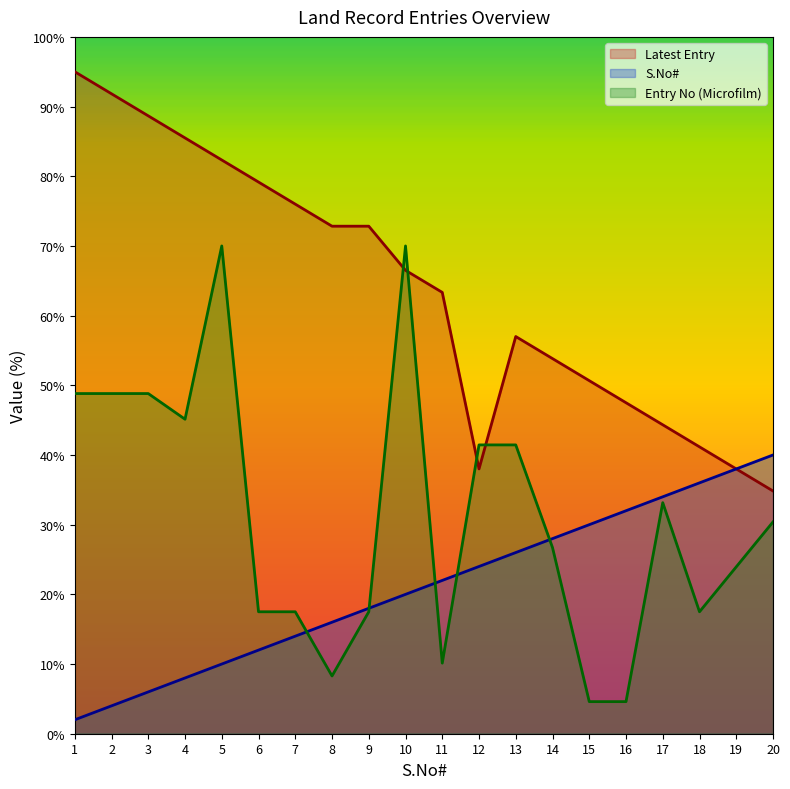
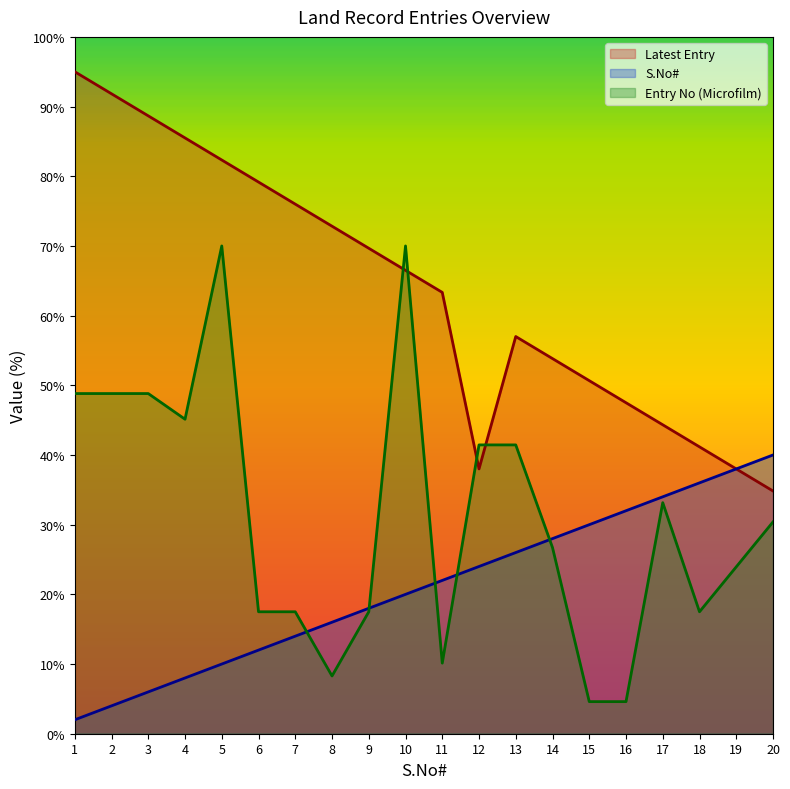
Latest Entry, 9: 73% -> 70%
